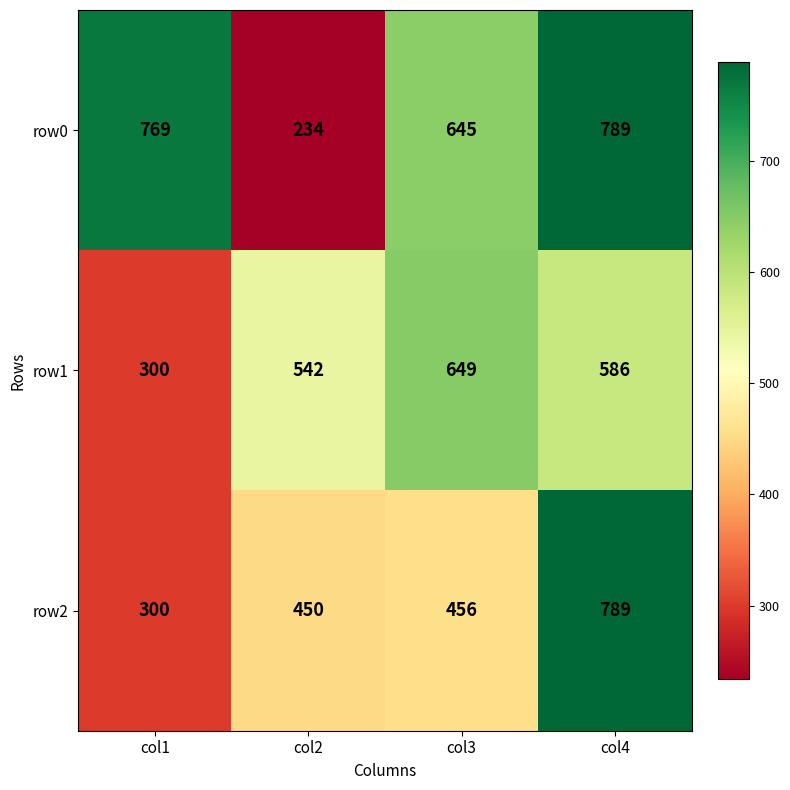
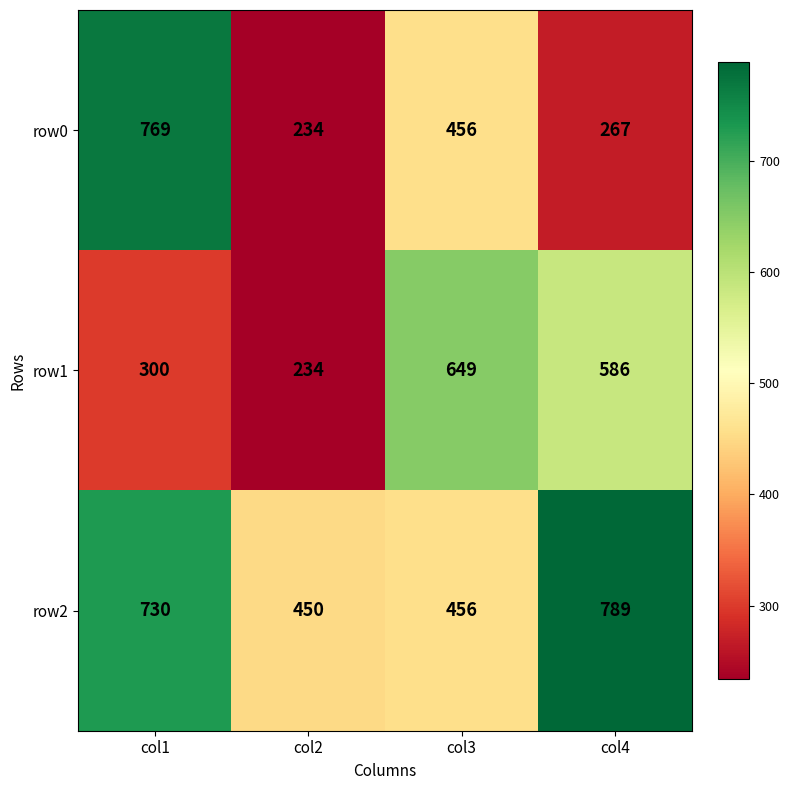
row0, col3: 645 -> 456
row0, col4: 789 -> 267
row1, col2: 542 -> 234
row2, col1: 300 -> 730
